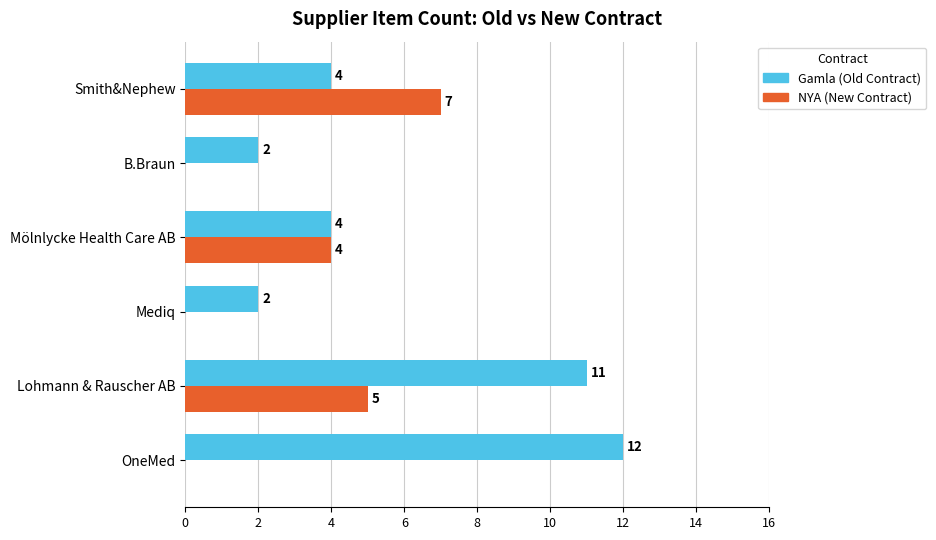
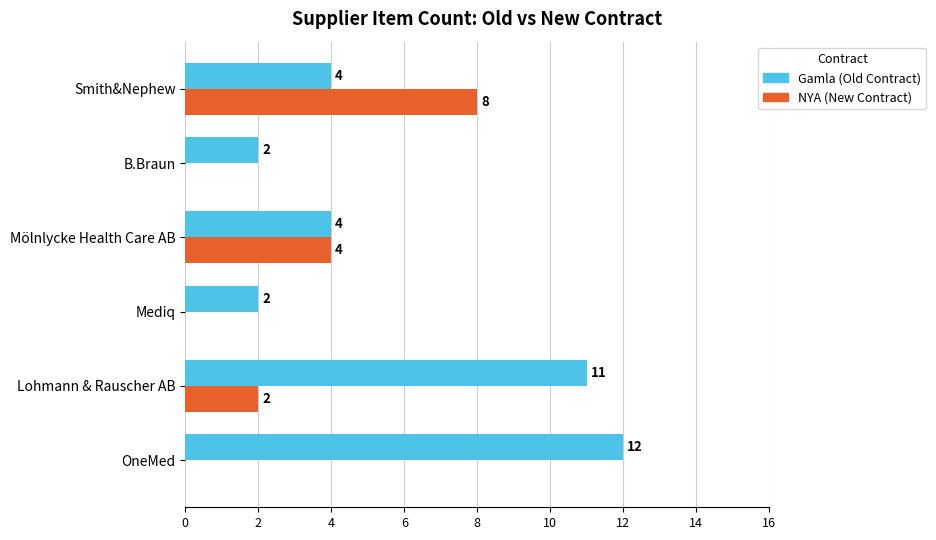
NYA (New Contract), Smith&Nephew: 7 -> 8
NYA (New Contract), Lohmann & Rauscher AB: 5 -> 2
